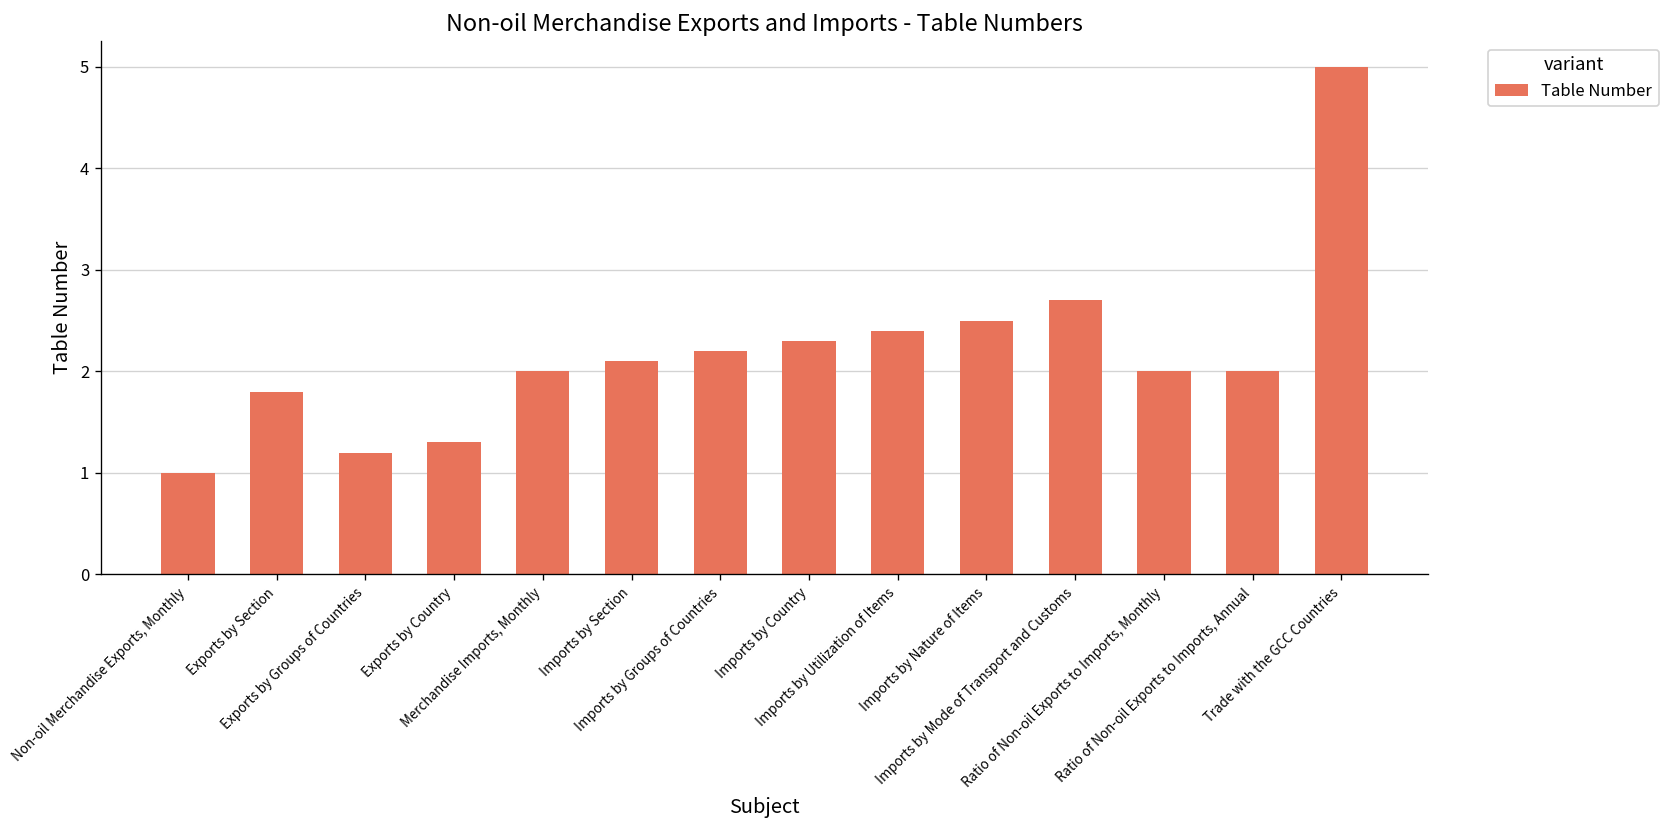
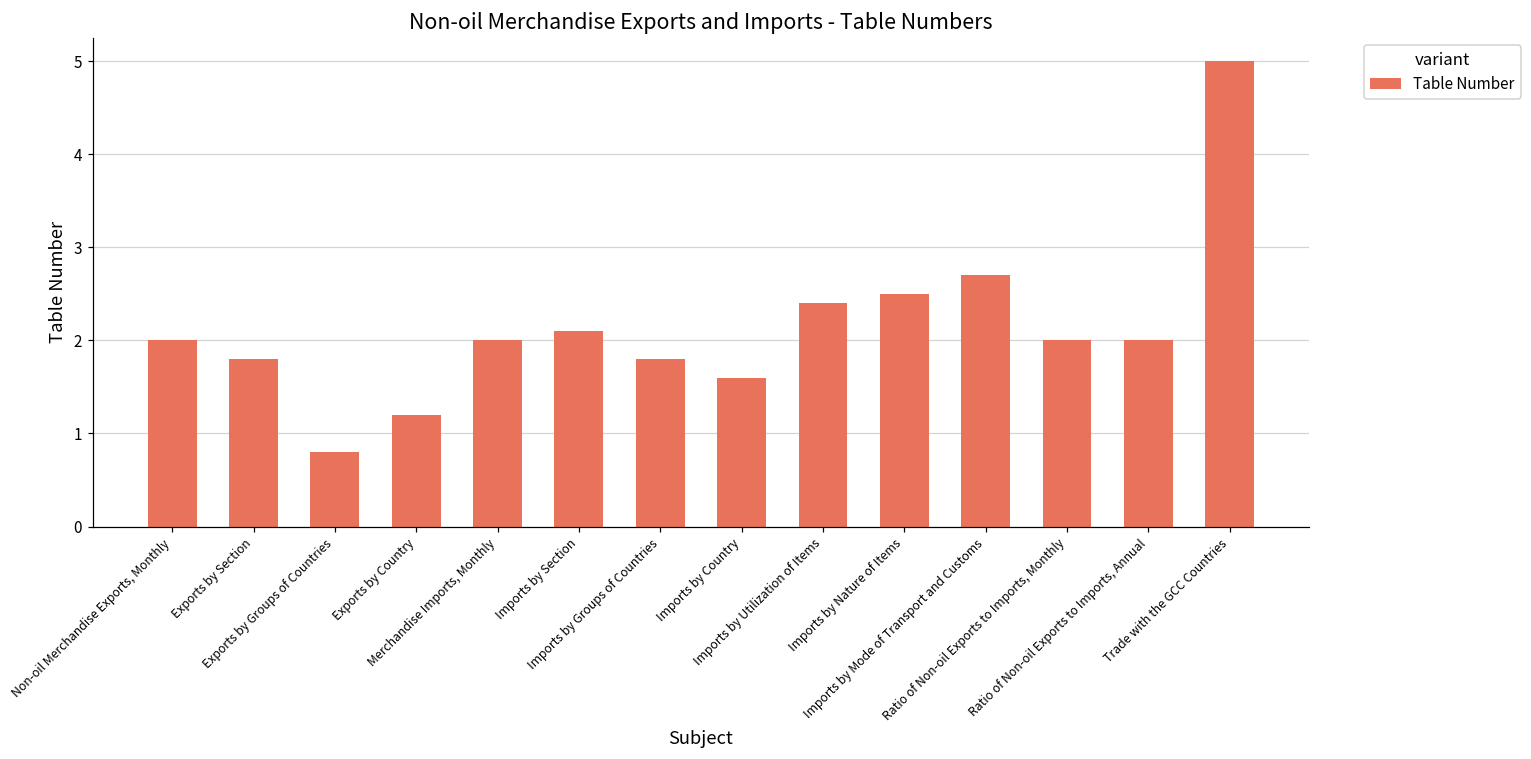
Non-oil Merchandise Exports, Monthly: 1 -> 2
Exports by Groups of Countries: 1.2 -> 0.8
Exports by Country: 1.3 -> 1.2
Imports by Groups of Countries: 2.2 -> 1.8
Imports by Country: 2.3 -> 1.6
